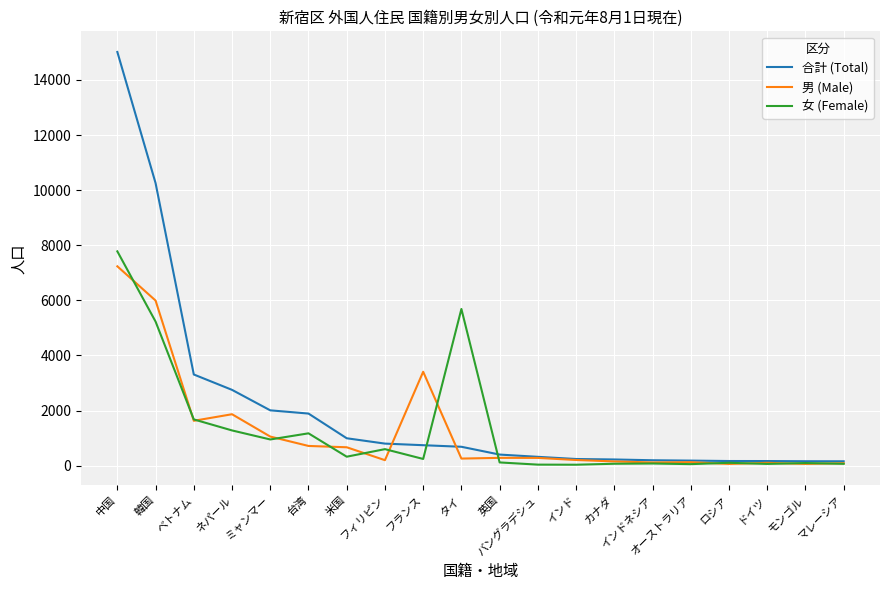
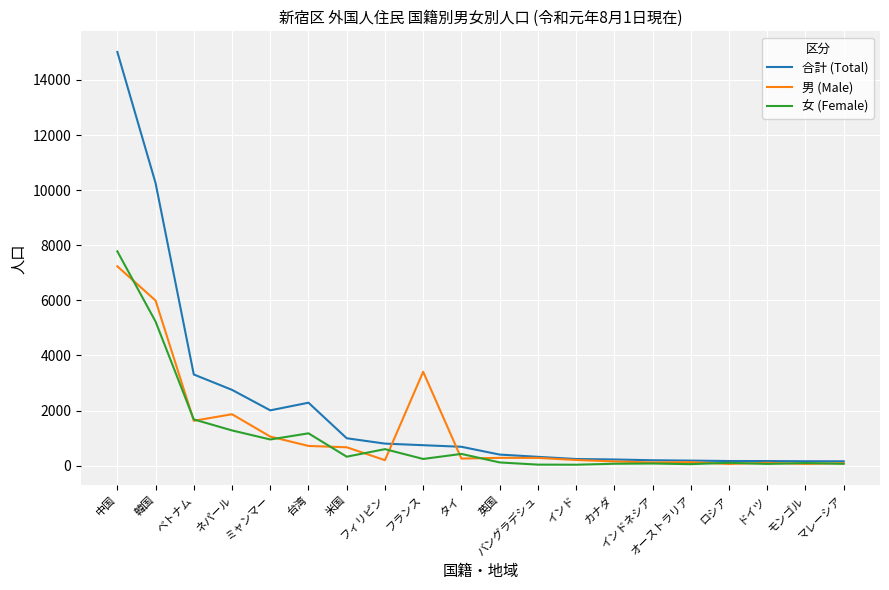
合計 (Total), 台湾: 1900 -> 2300
女 (Female), タイ: 5700 -> 400
